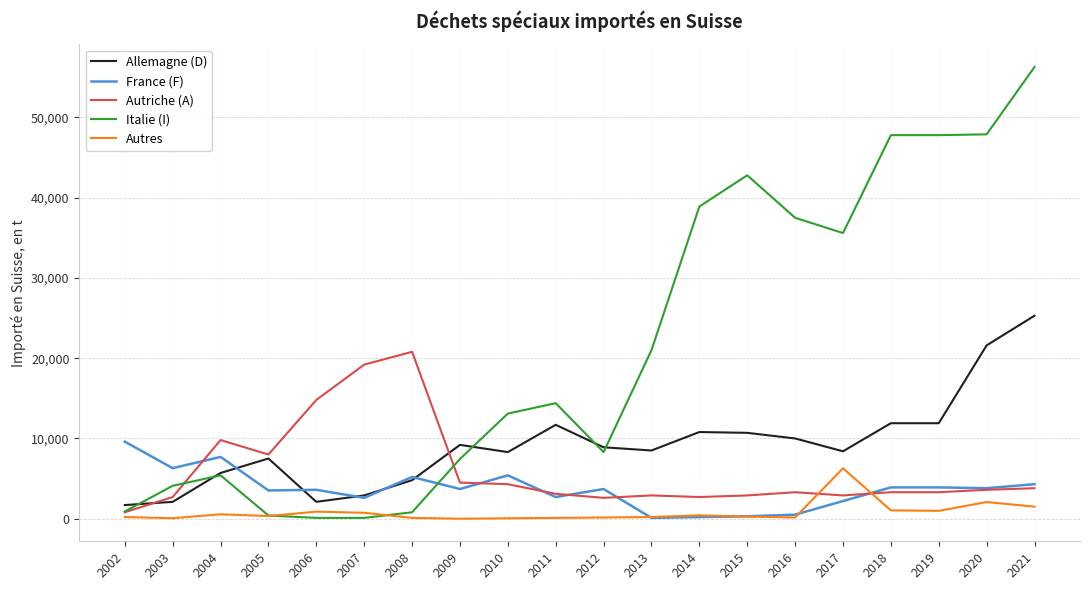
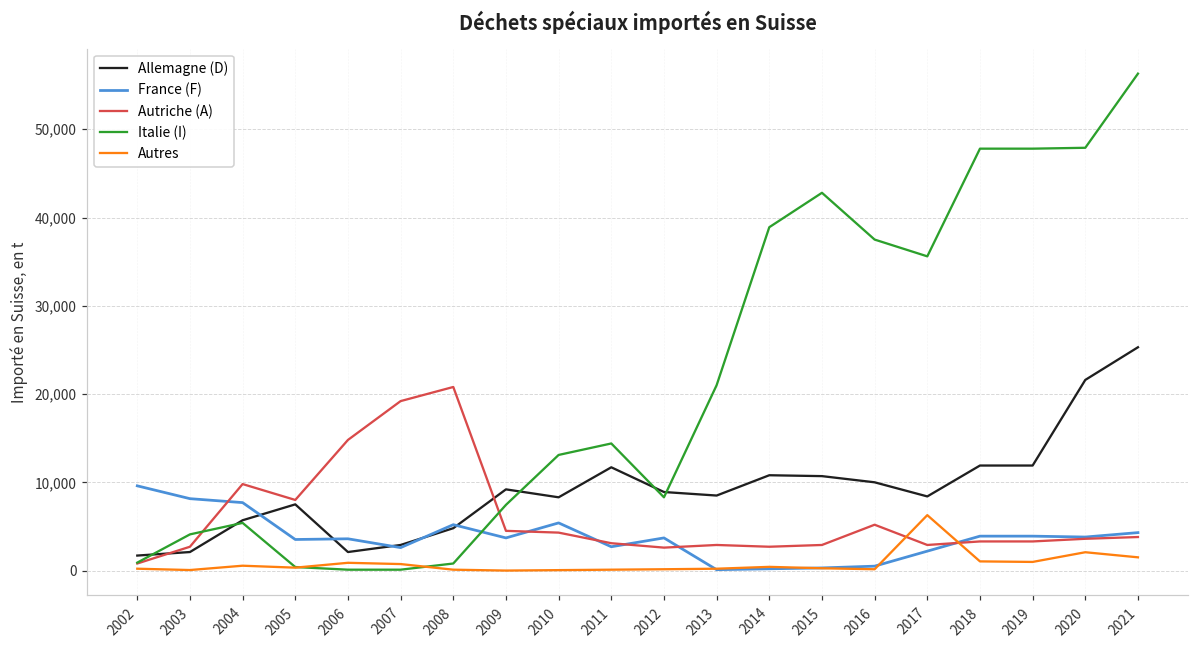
France (F), 2003: 6,000 -> 8,000
Autriche (A), 2016: 3,000 -> 5,000
